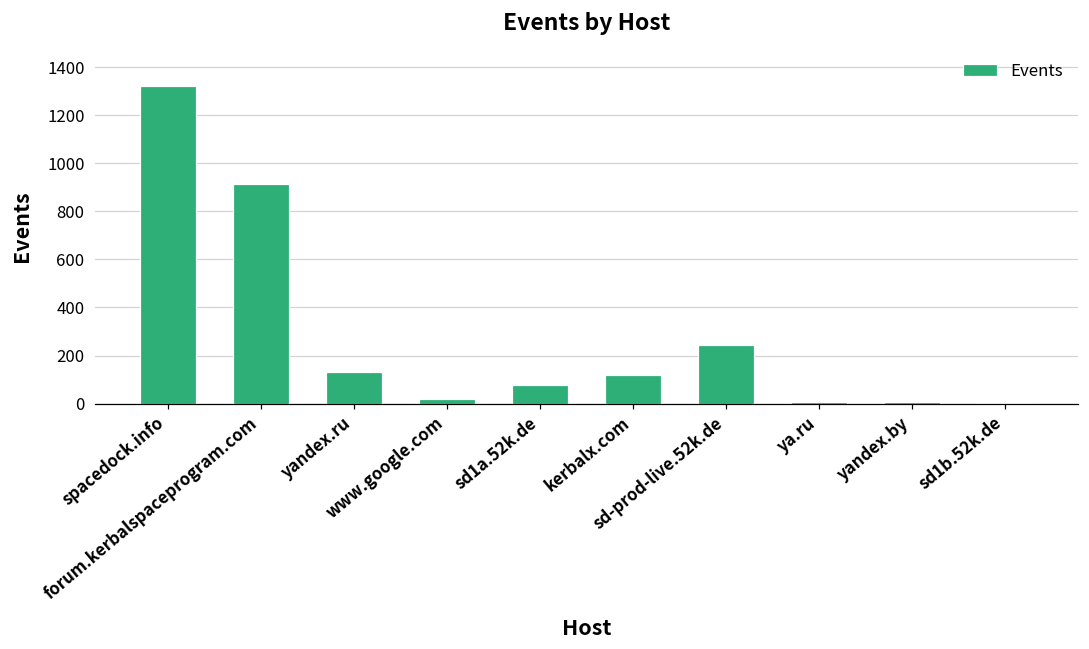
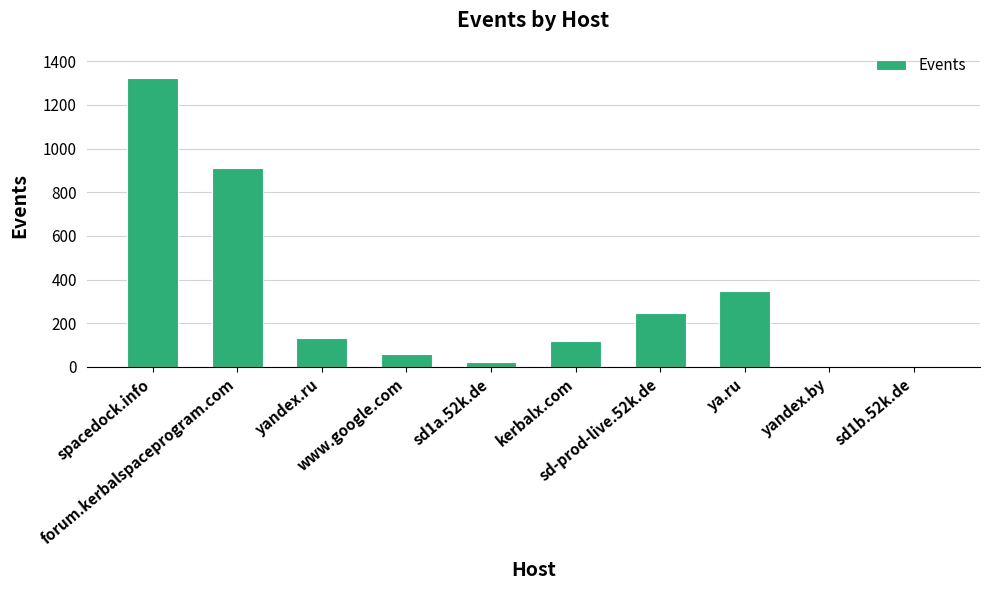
www.google.com: 20 -> 60
sd1a.52k.de: 80 -> 20
ya.ru: 10 -> 350
